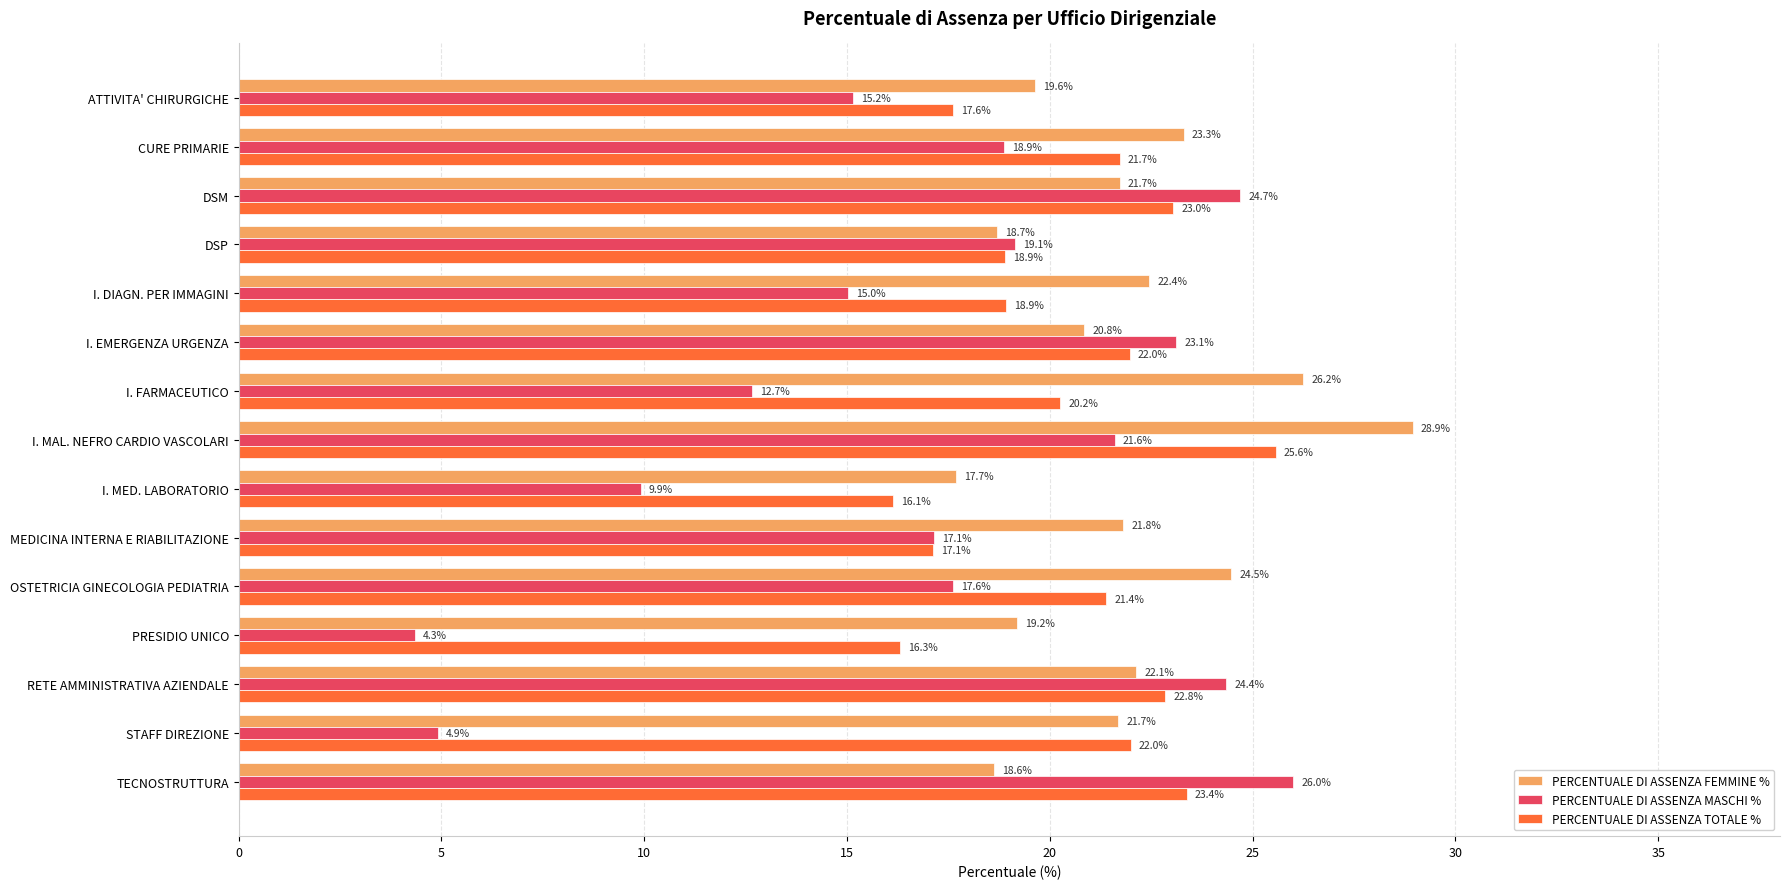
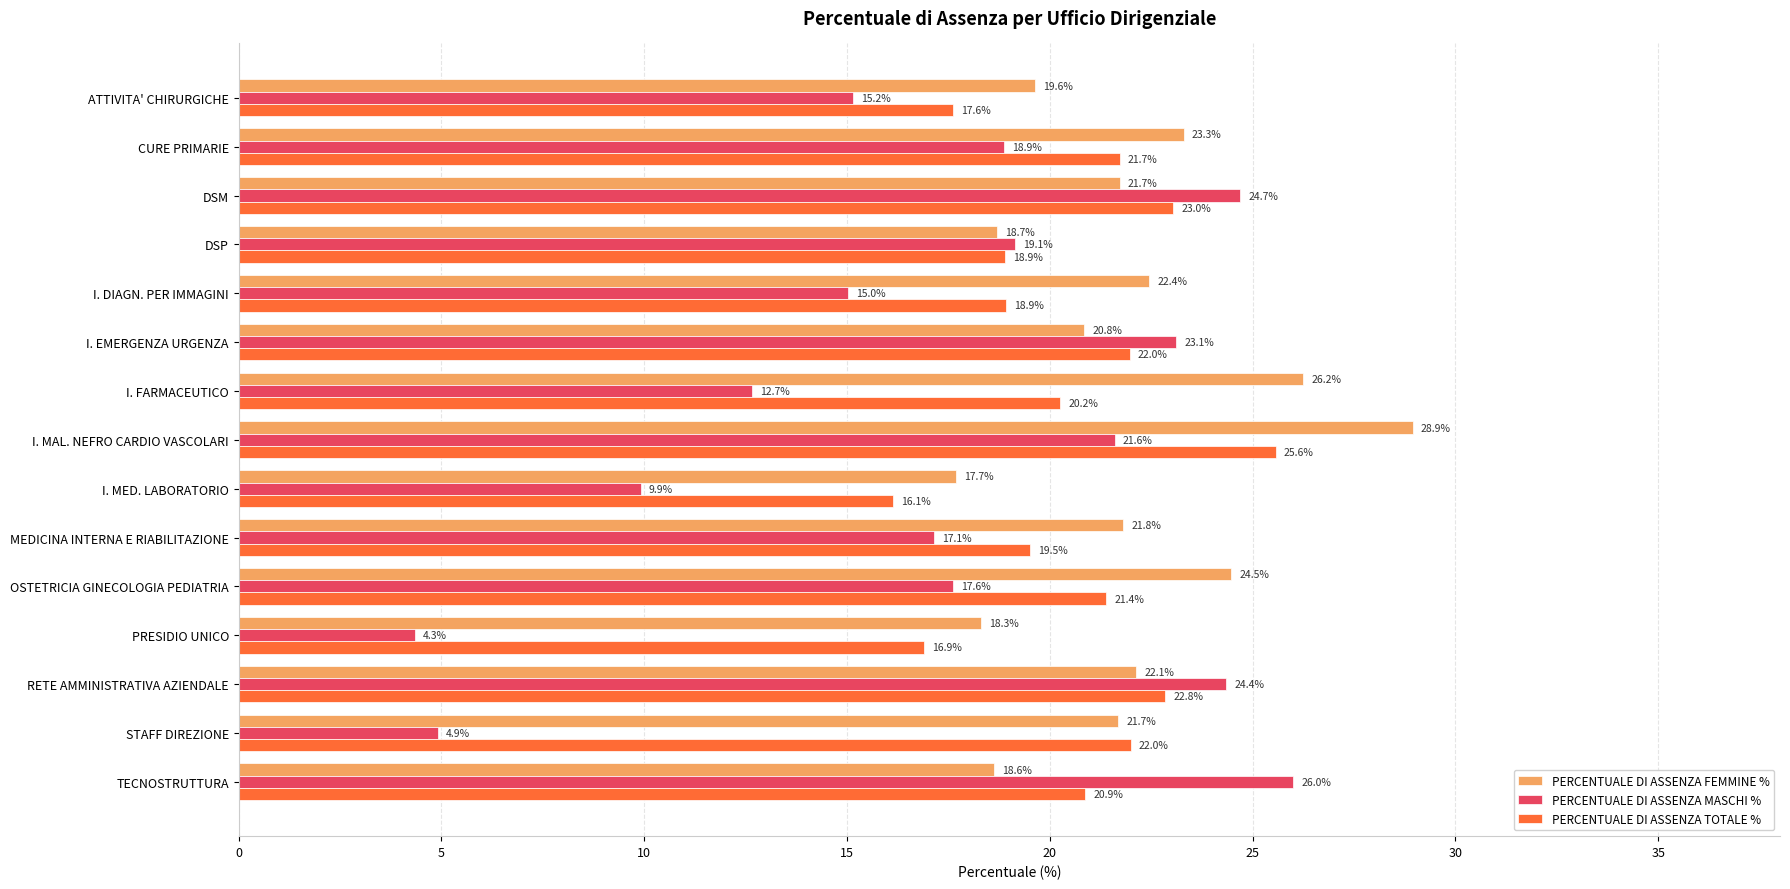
PERCENTUALE DI ASSENZA TOTALE %, MEDICINA INTERNA E RIABILITAZIONE: 17.1% -> 19.5%
PERCENTUALE DI ASSENZA FEMMINE %, PRESIDIO UNICO: 19.2% -> 18.3%
PERCENTUALE DI ASSENZA TOTALE %, PRESIDIO UNICO: 16.3% -> 16.9%
PERCENTUALE DI ASSENZA TOTALE %, TECNOSTRUTTURA: 23.4% -> 20.9%
